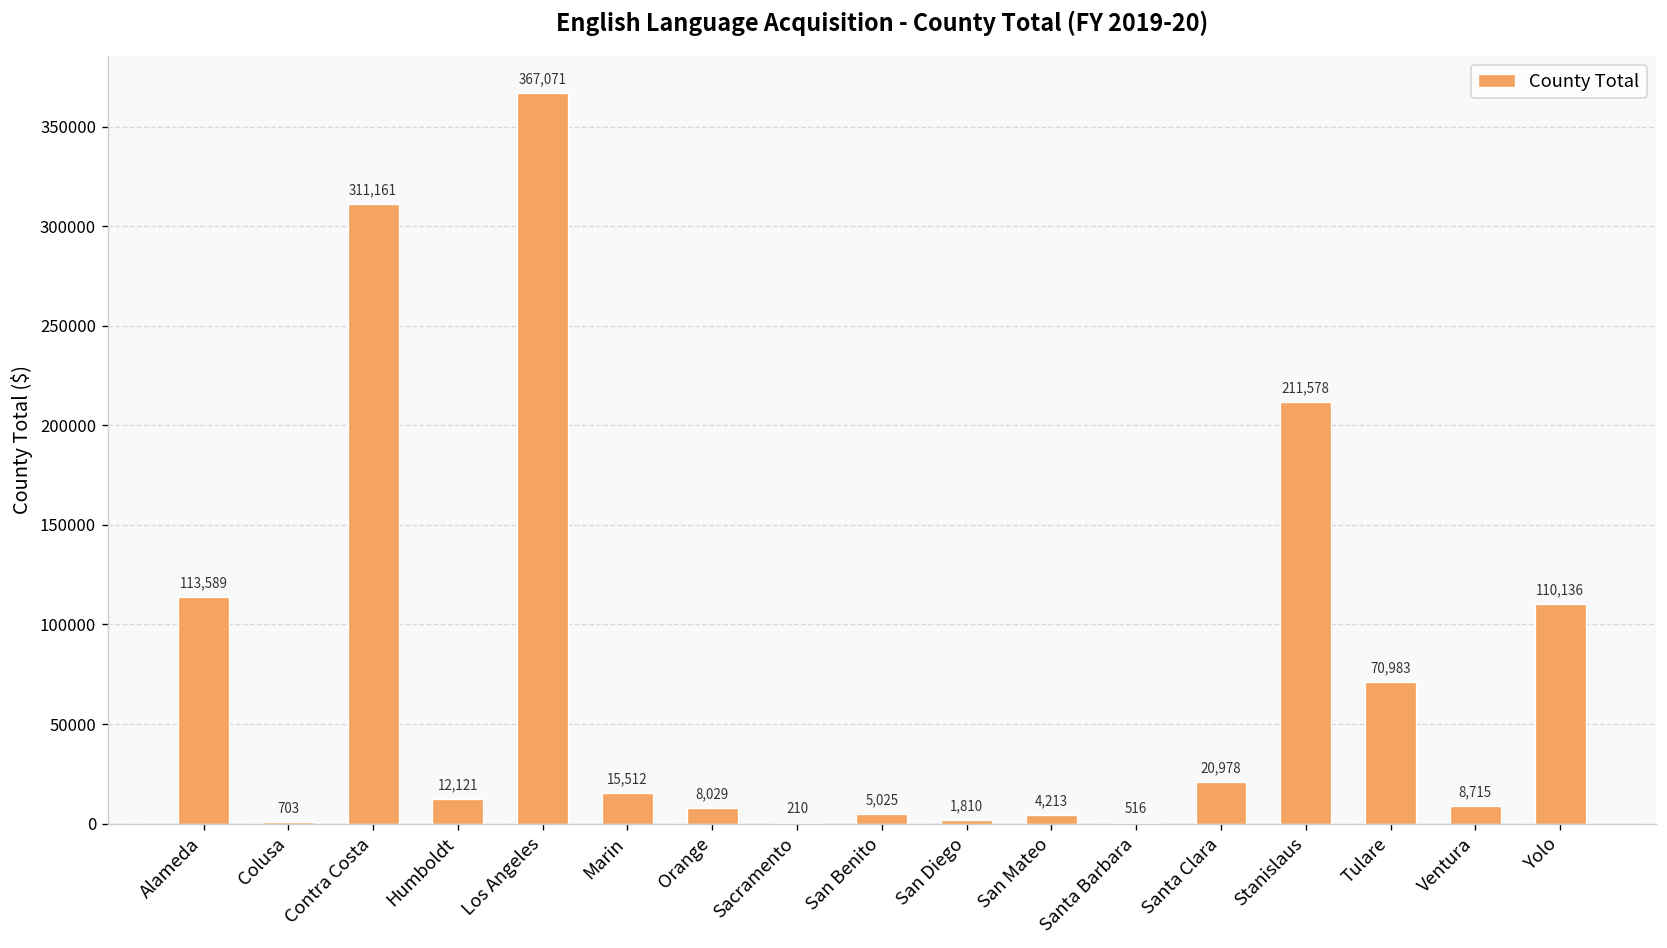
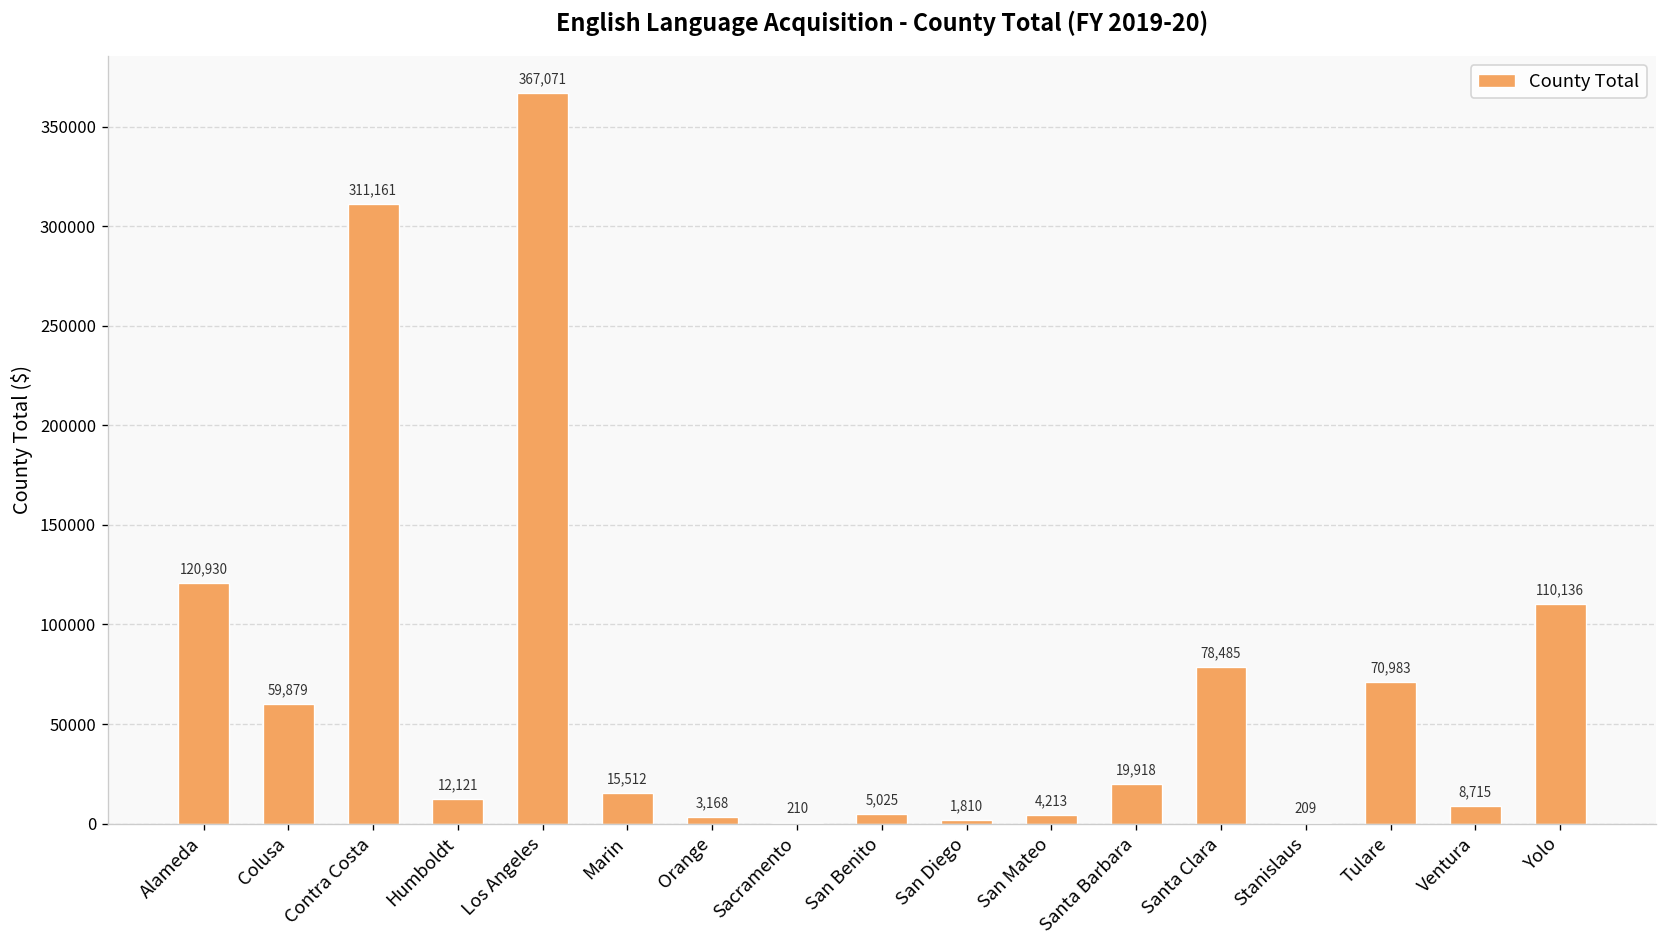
Alameda: 113,589 -> 120,930
Colusa: 703 -> 59,879
Orange: 8,029 -> 3,168
Santa Barbara: 516 -> 19,918
Santa Clara: 20,978 -> 78,485
Stanislaus: 211,578 -> 209
